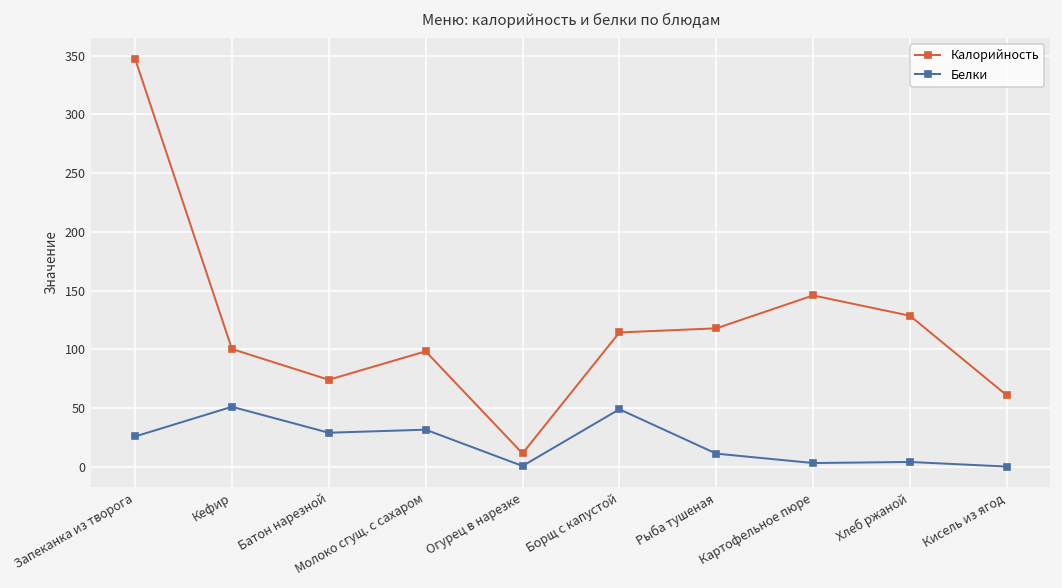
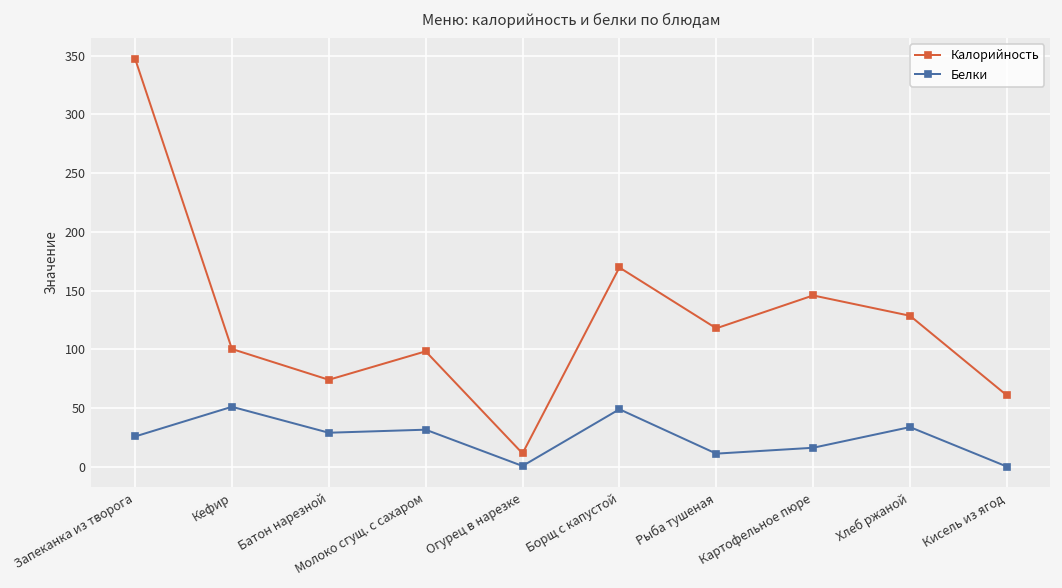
Калорийность, Борщ с капустой: 110 -> 170
Белки, Картофельное пюре: 0 -> 20
Белки, Хлеб ржаной: 0 -> 30
